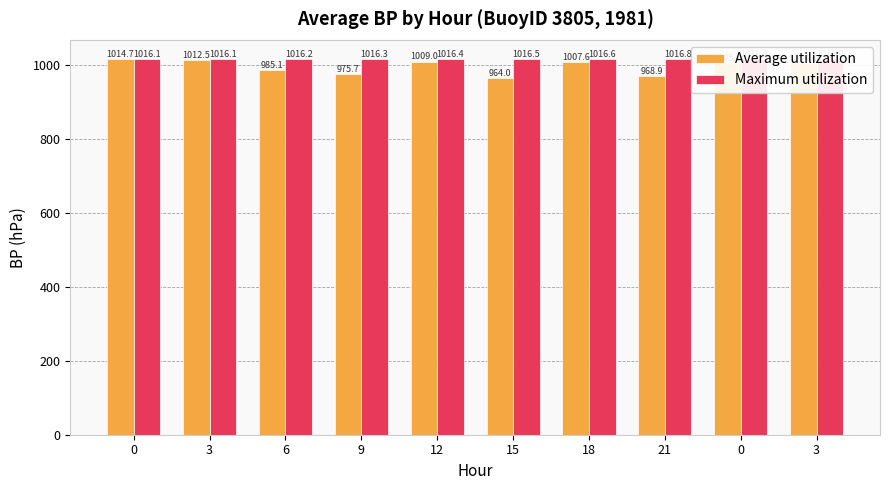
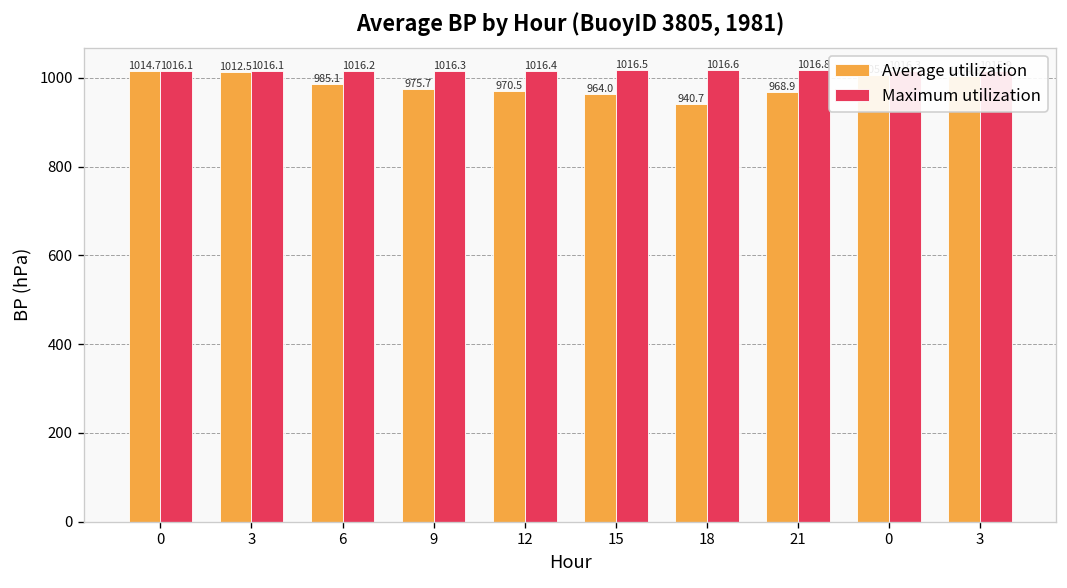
Average utilization, 12: 1009.0 -> 970.5
Average utilization, 18: 1007.6 -> 940.7
